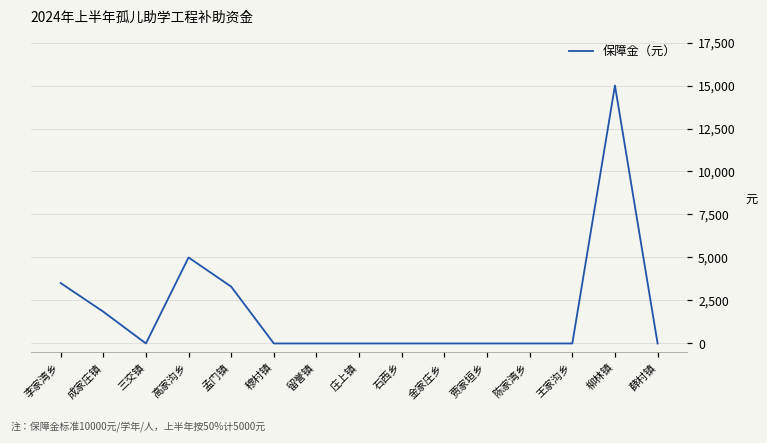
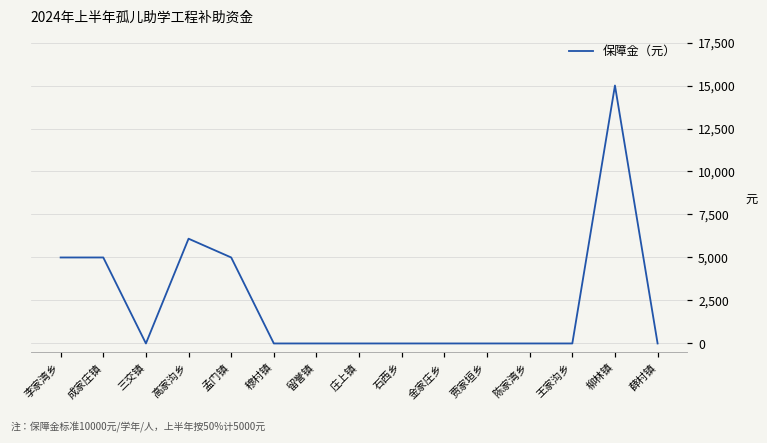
李家湾乡: 3,500 -> 5,000
成家庄镇: 1,800 -> 5,000
高家沟乡: 5,000 -> 6,100
孟门镇: 3,300 -> 5,000
